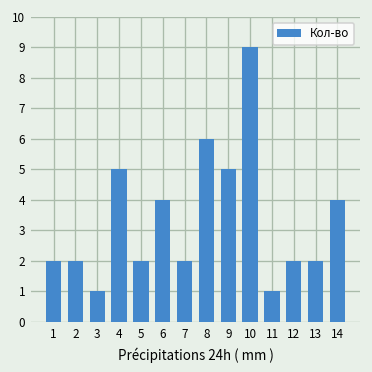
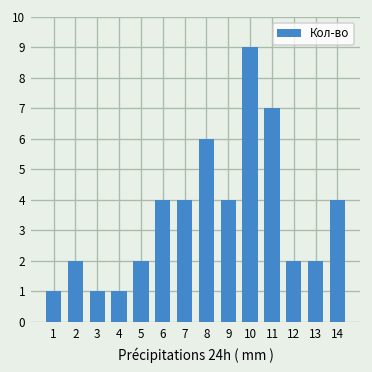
1: 2 -> 1
4: 5 -> 1
7: 2 -> 4
9: 5 -> 4
11: 1 -> 7
